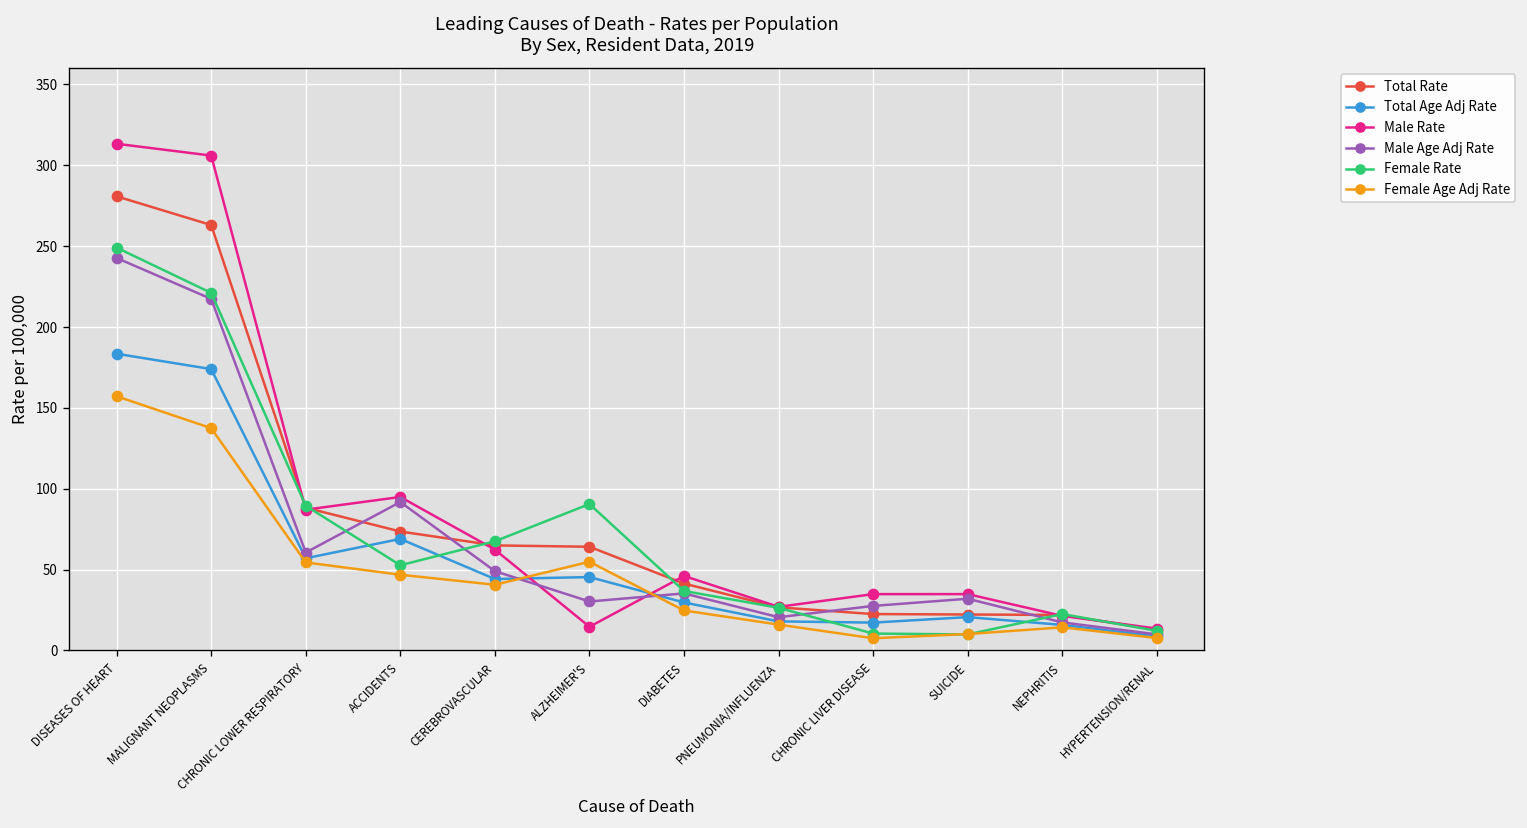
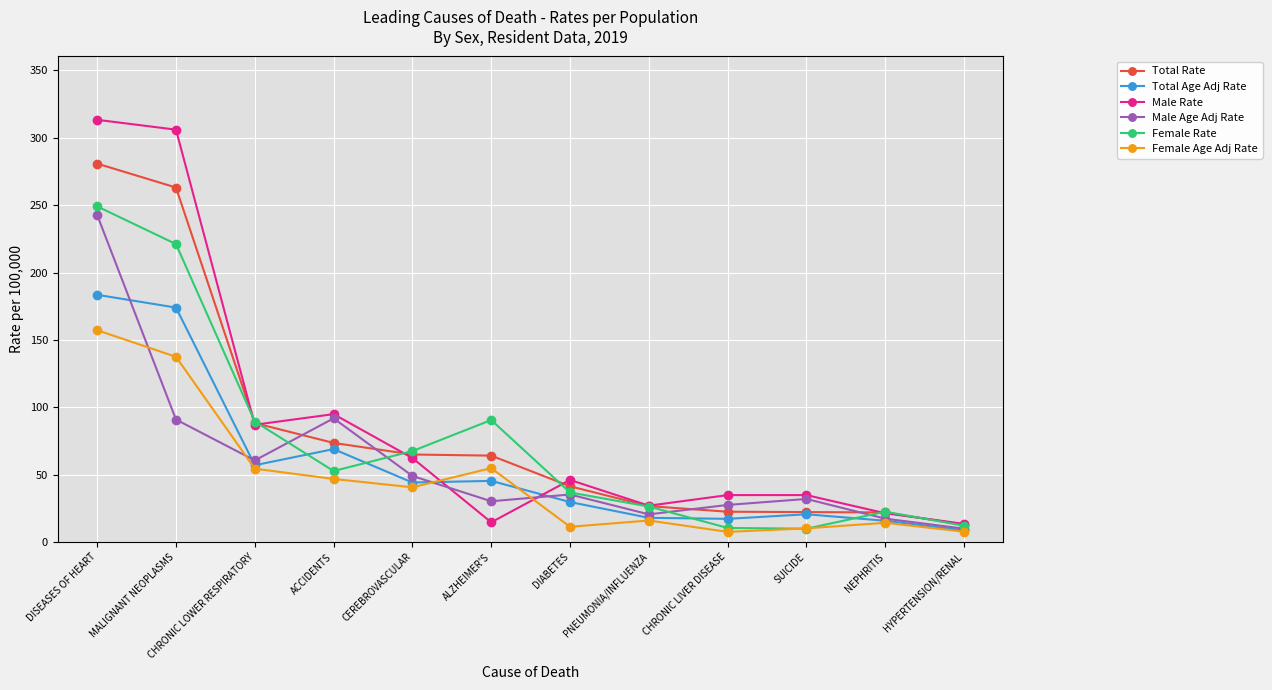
Male Age Adj Rate, MALIGNANT NEOPLASMS: 217 -> 91
Female Age Adj Rate, DIABETES: 25 -> 11
